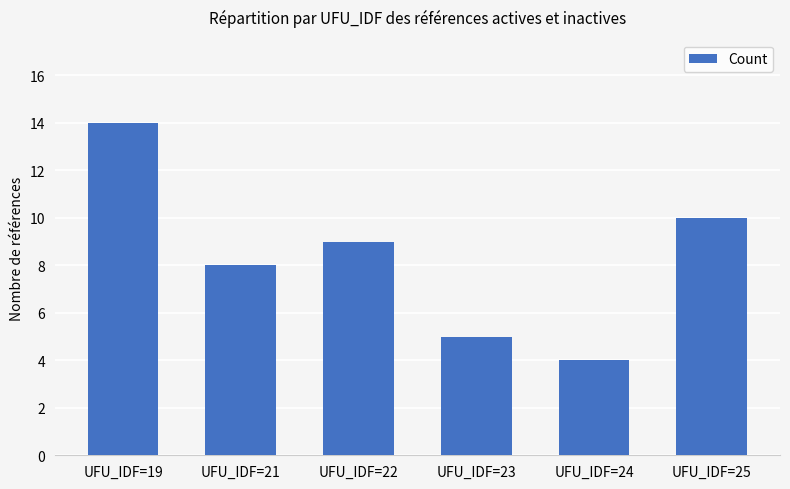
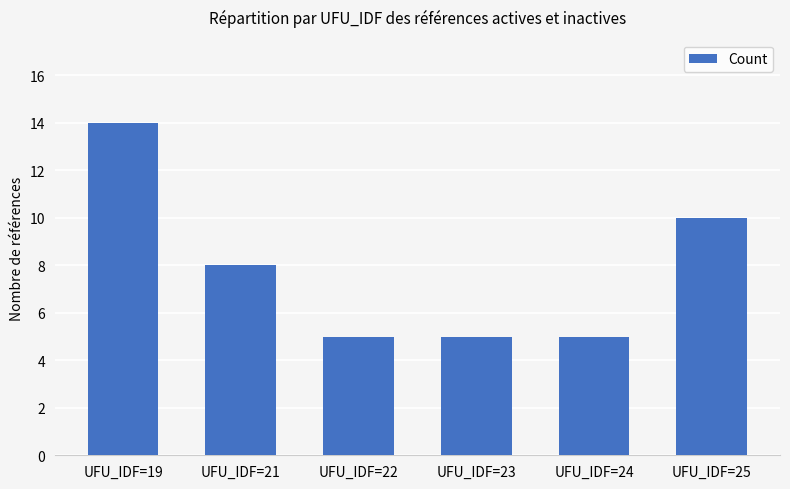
UFU_IDF=22: 9 -> 5
UFU_IDF=24: 4 -> 5
